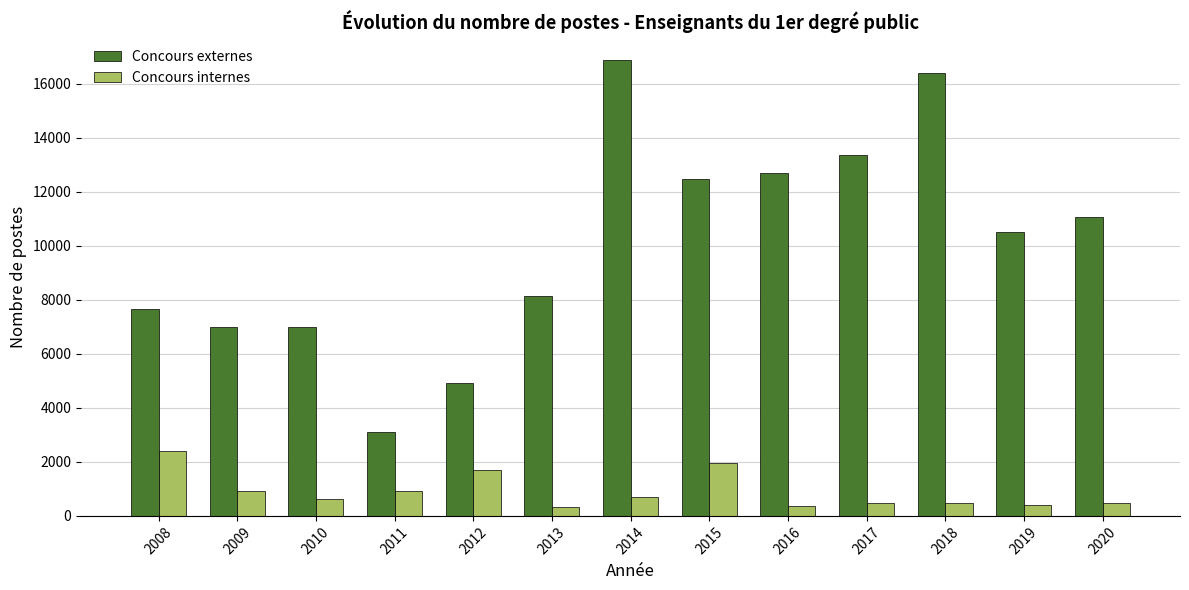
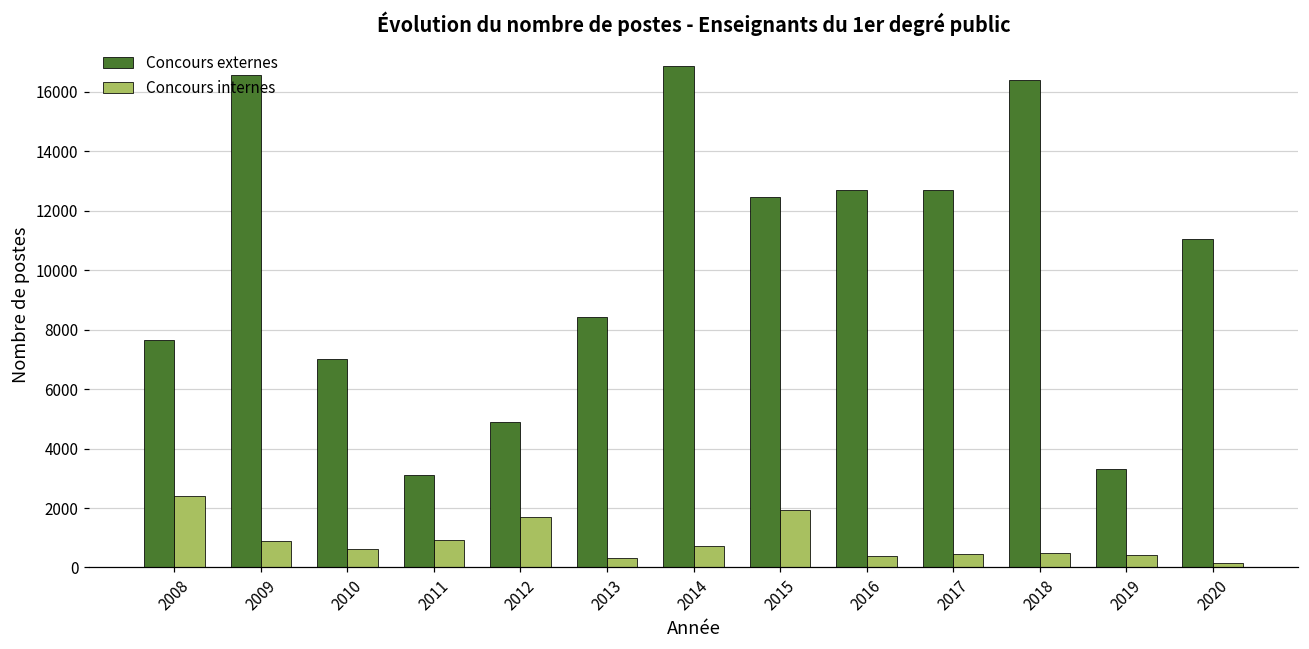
Concours externes, 2009: 7000 -> 16600
Concours externes, 2013: 8100 -> 8400
Concours externes, 2017: 13300 -> 12700
Concours externes, 2019: 10500 -> 3300
Concours internes, 2020: 500 -> 200
